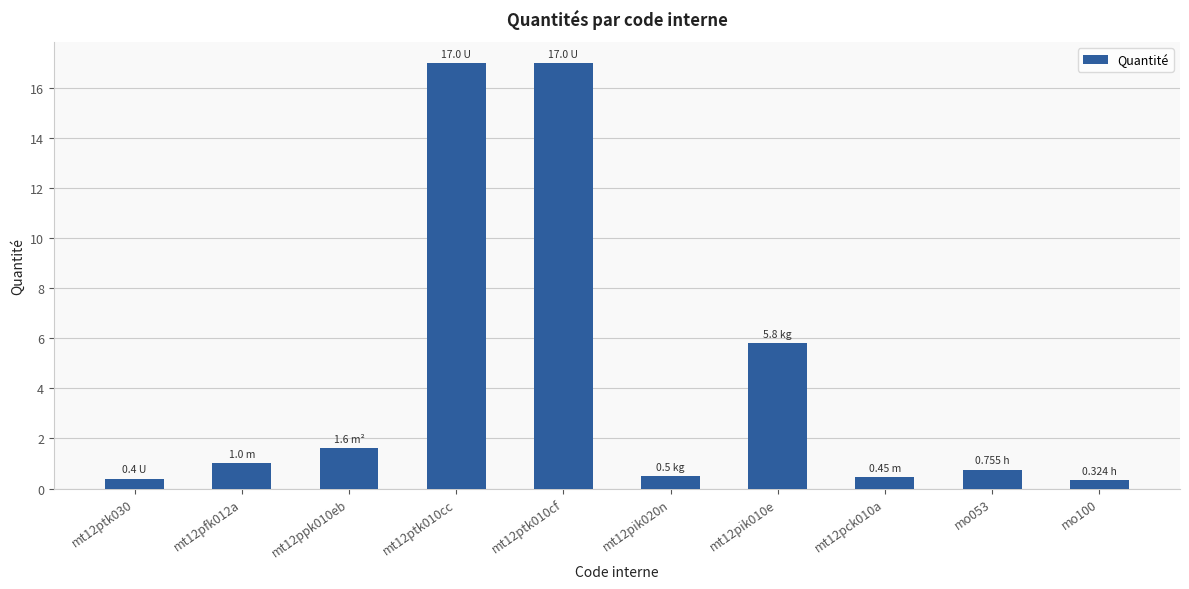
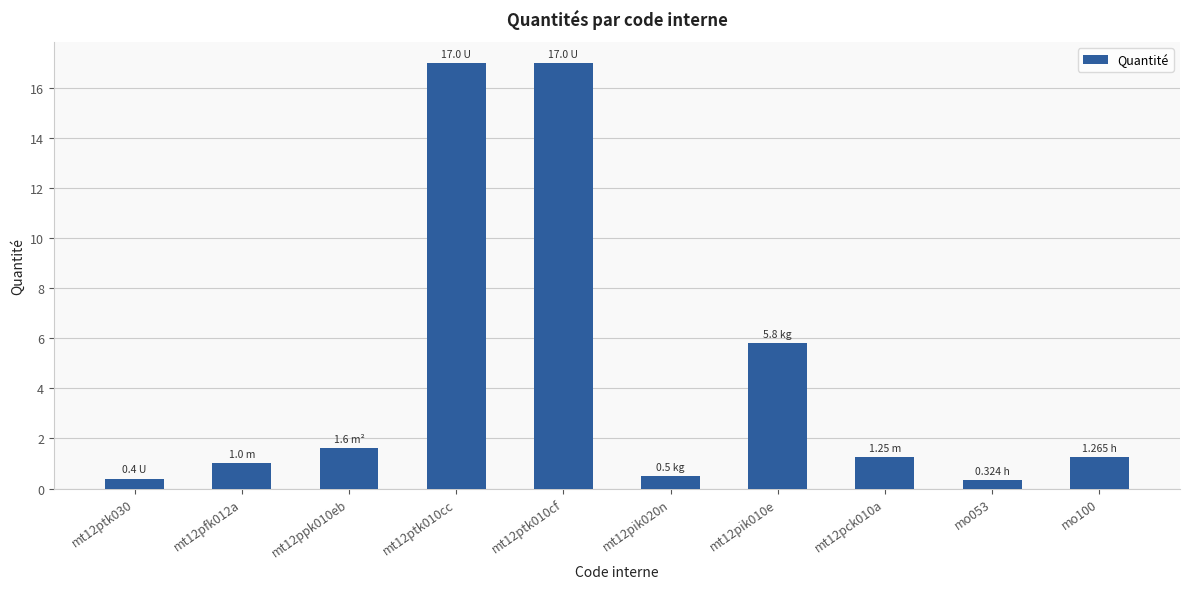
mt12pck010a: 0.45 -> 1.25
mo053: 0.755 -> 0.324
mo100: 0.324 -> 1.265
